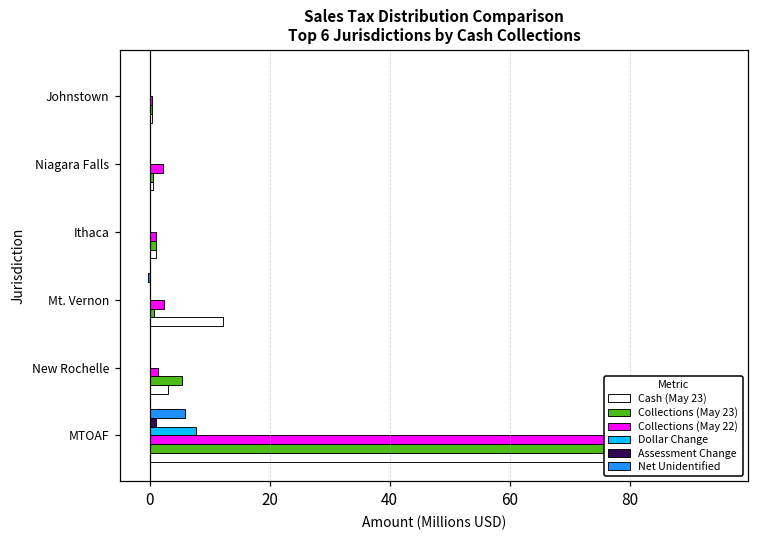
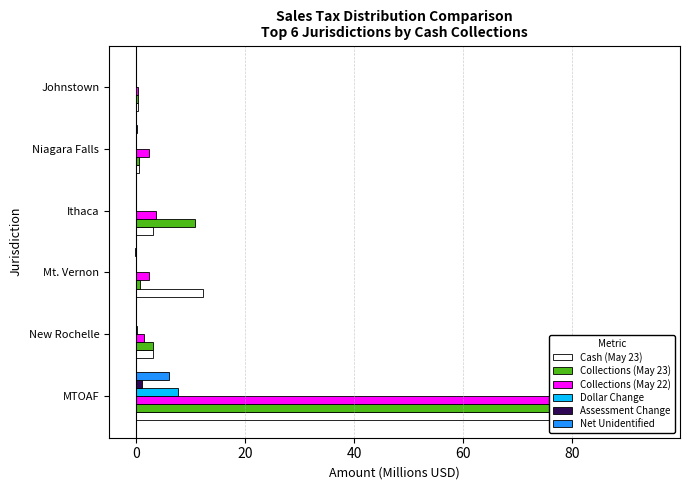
Collections (May 22), Ithaca: 1 -> 4
Collections (May 23), Ithaca: 1 -> 11
Cash (May 23), Ithaca: 1 -> 3
Collections (May 23), New Rochelle: 5 -> 3
